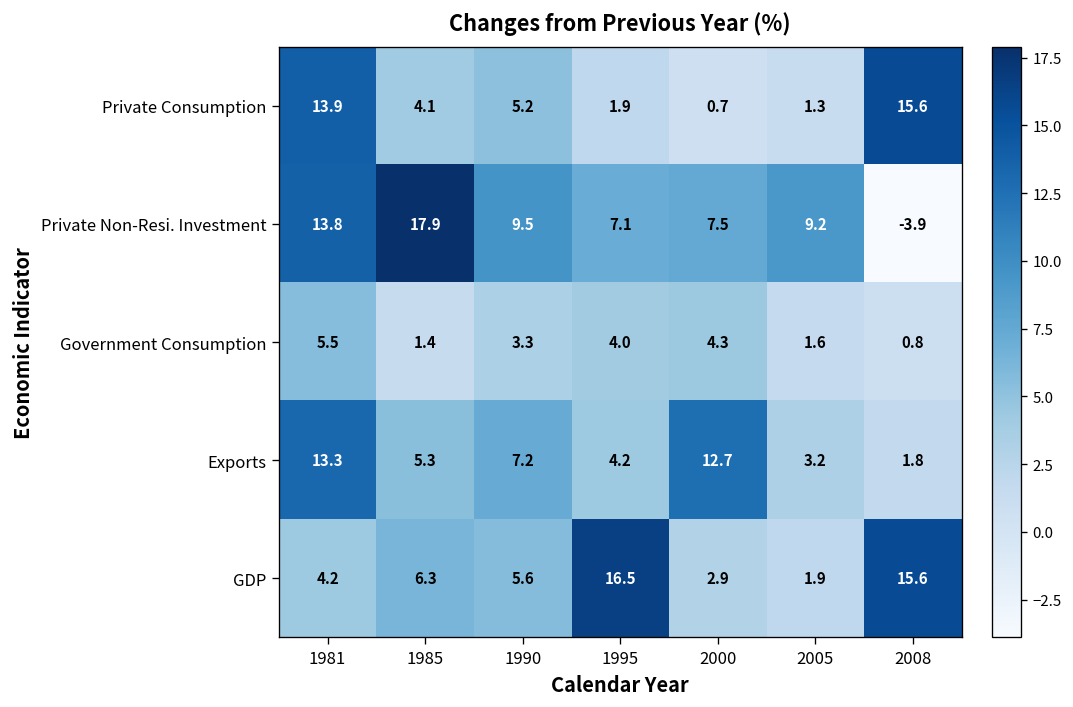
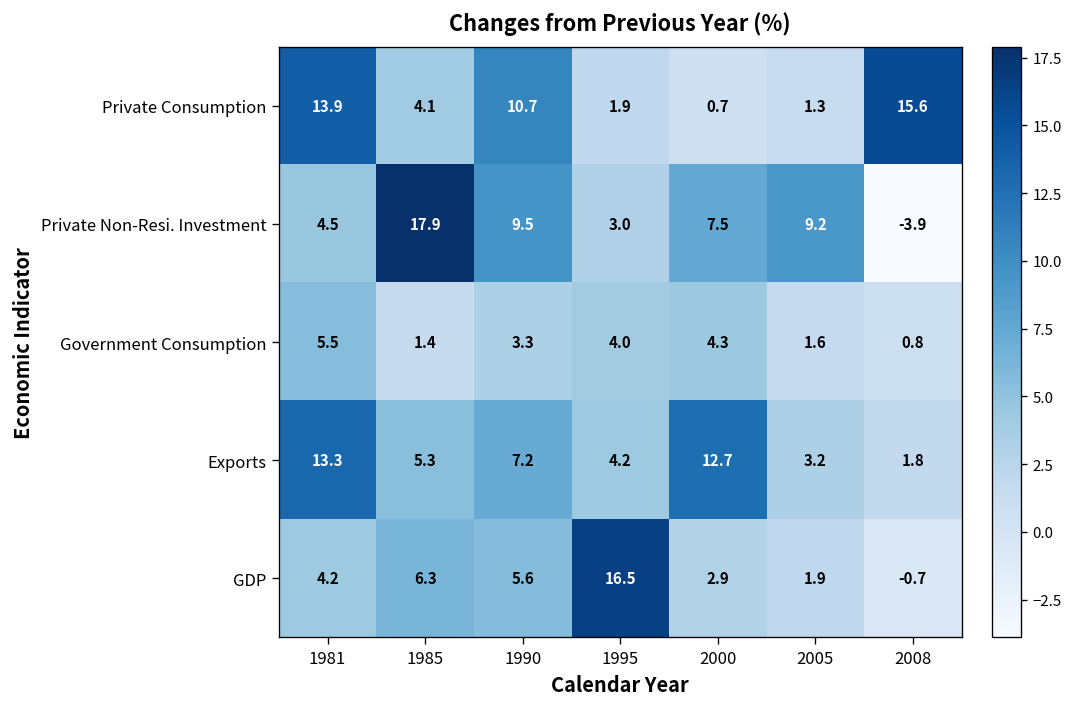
Private Consumption, 1990: 5.2 -> 10.7
Private Non-Resi. Investment, 1981: 13.8 -> 4.5
Private Non-Resi. Investment, 1995: 7.1 -> 3.0
GDP, 2008: 15.6 -> -0.7
